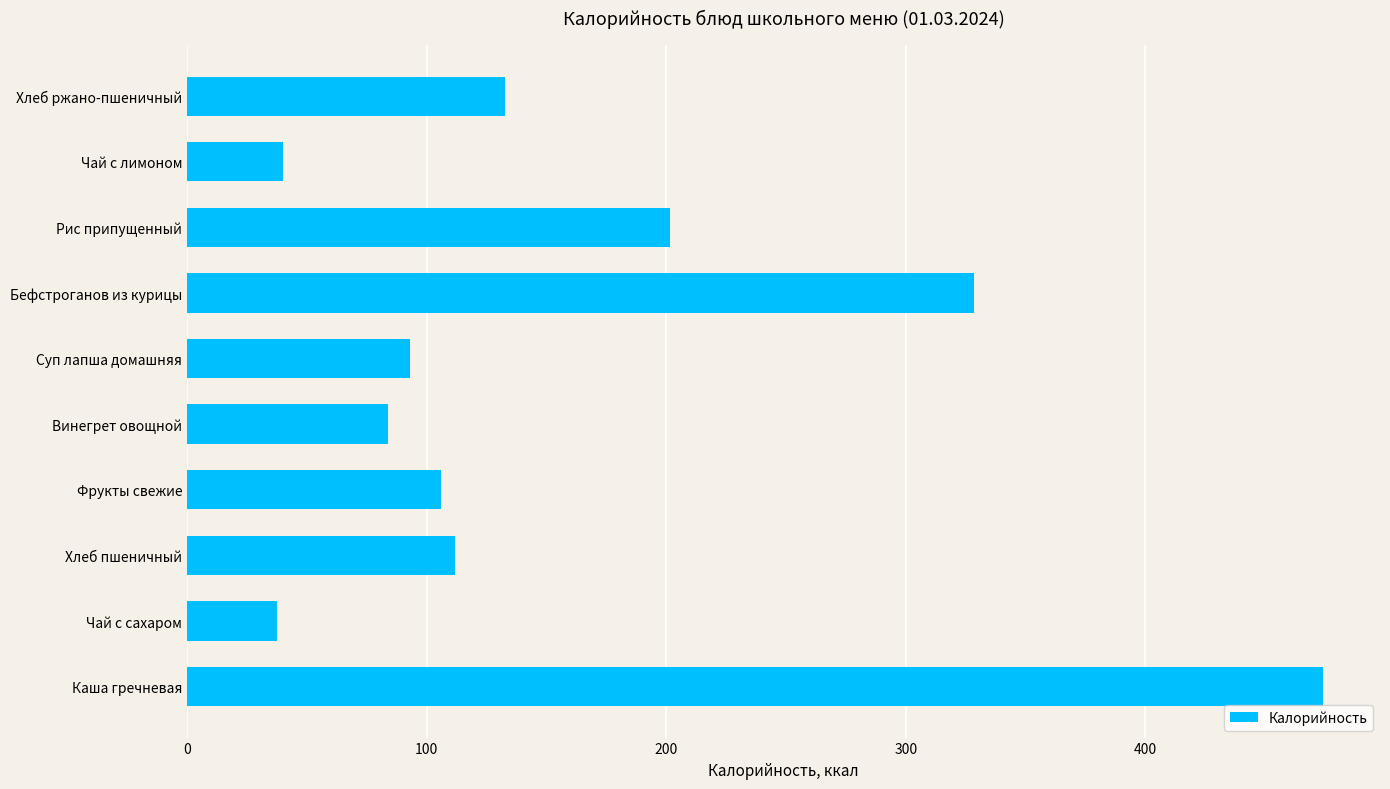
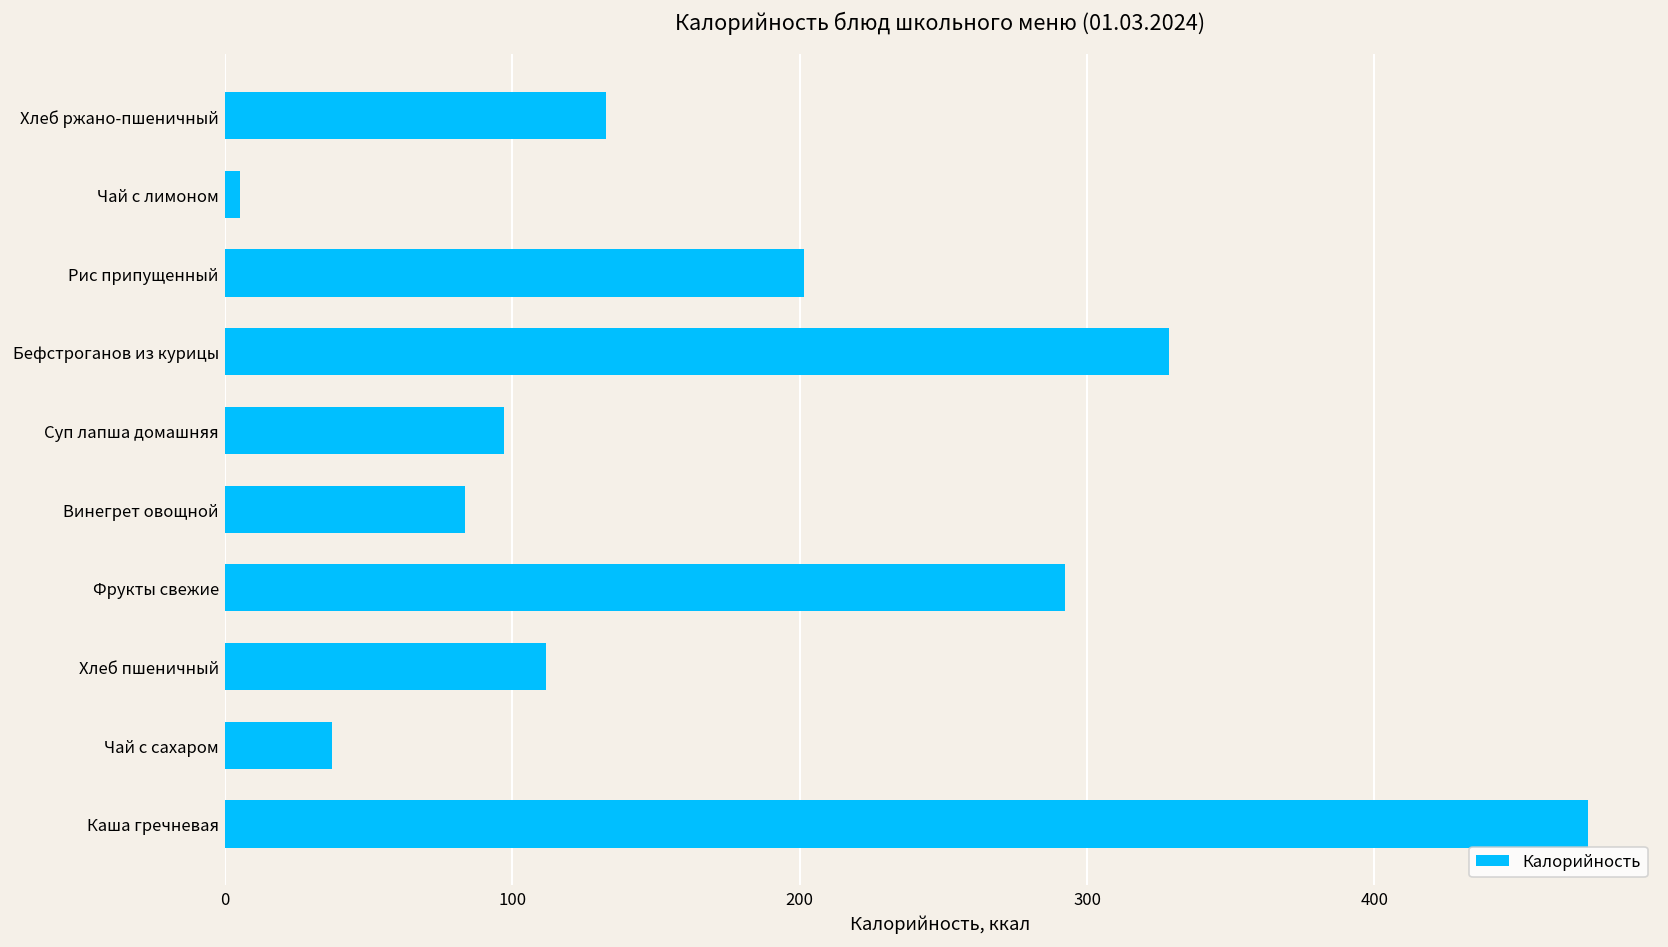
Чай с лимоном: 40 -> 5
Суп лапша домашняя: 93 -> 97
Фрукты свежие: 106 -> 292
